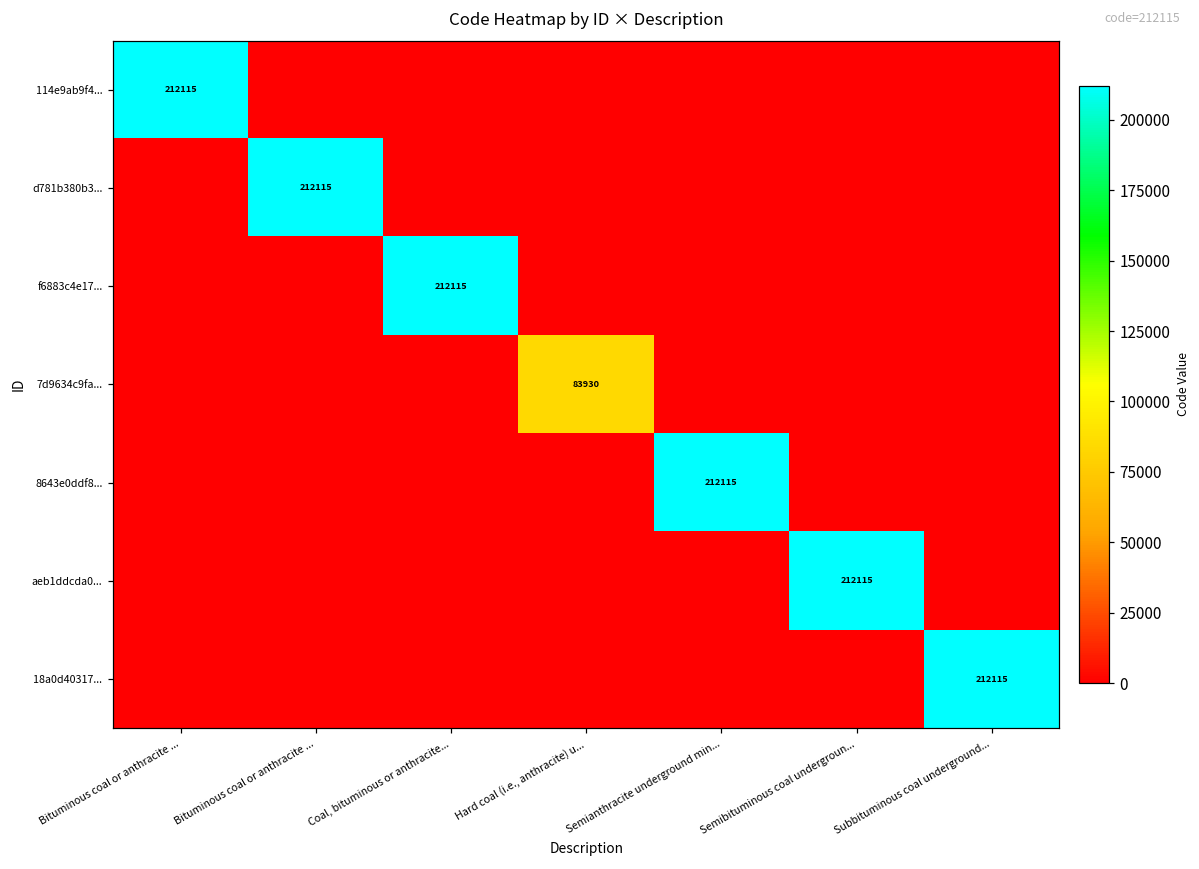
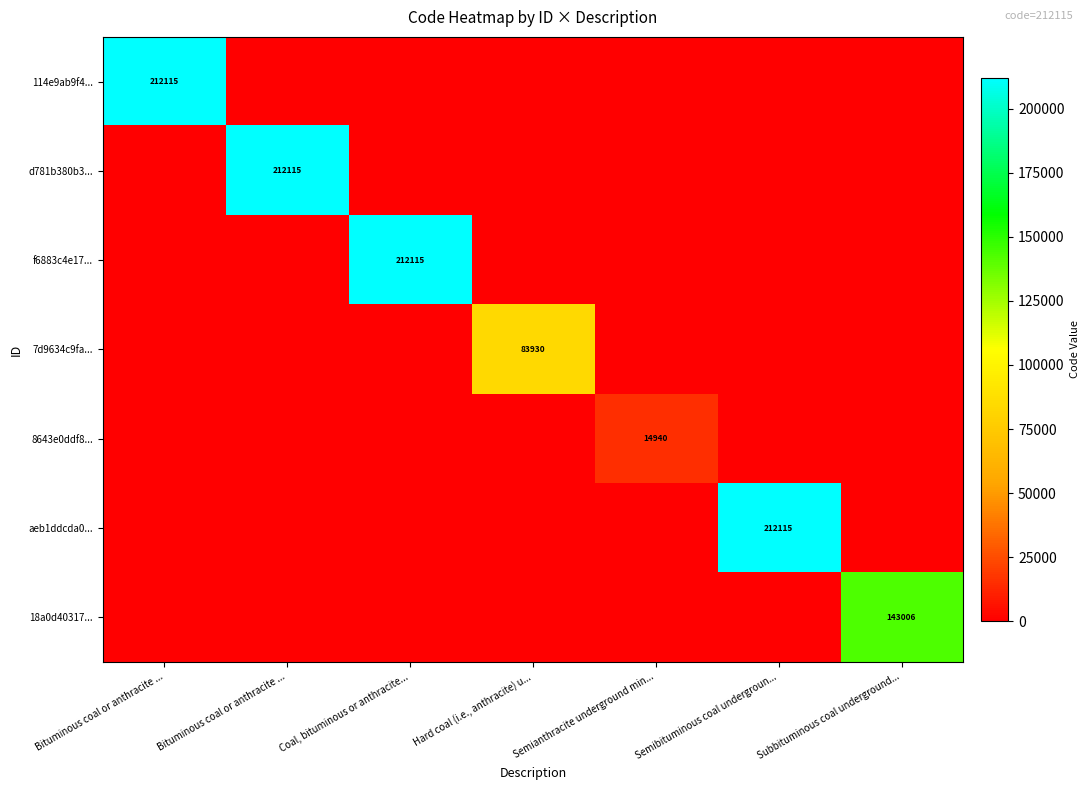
8643e0ddf8..., Semianthracite underground min...: 212115 -> 14940
18a0d40317..., Subbituminous coal underground...: 212115 -> 143006
